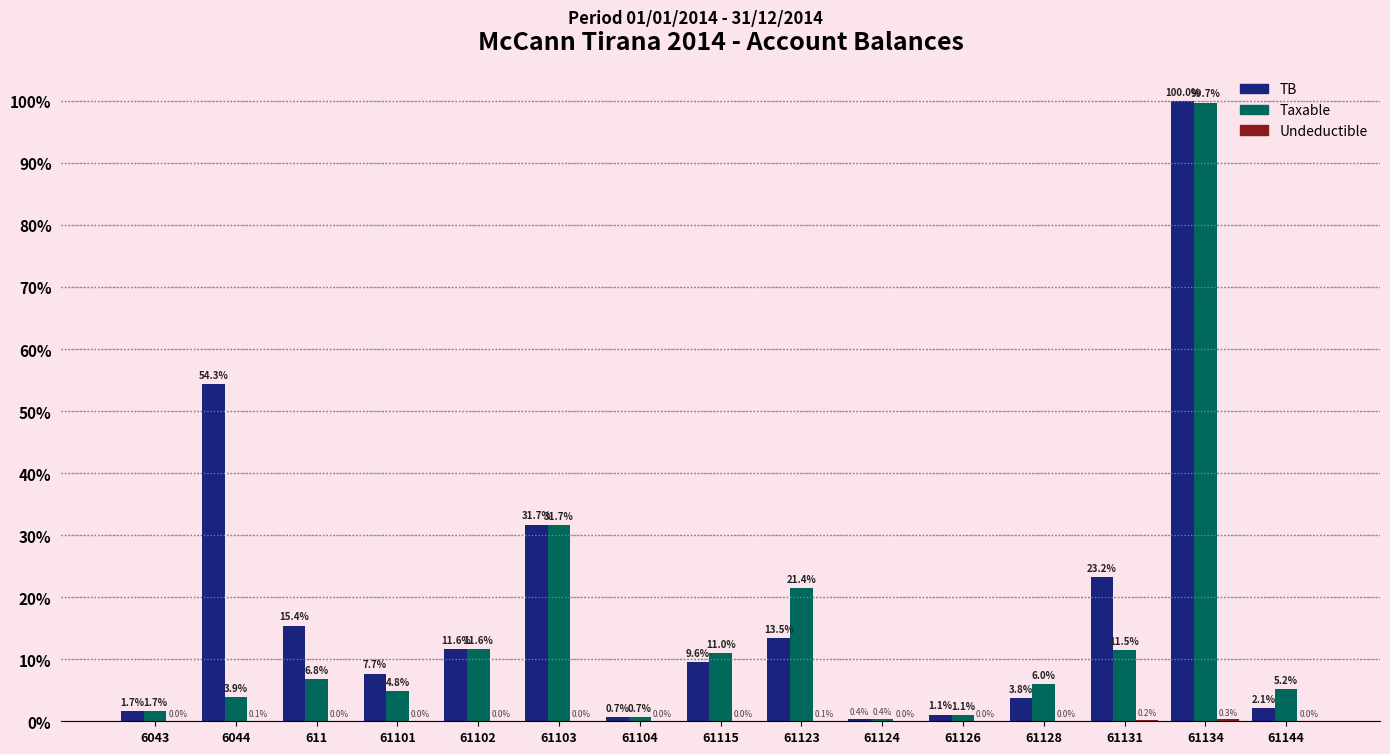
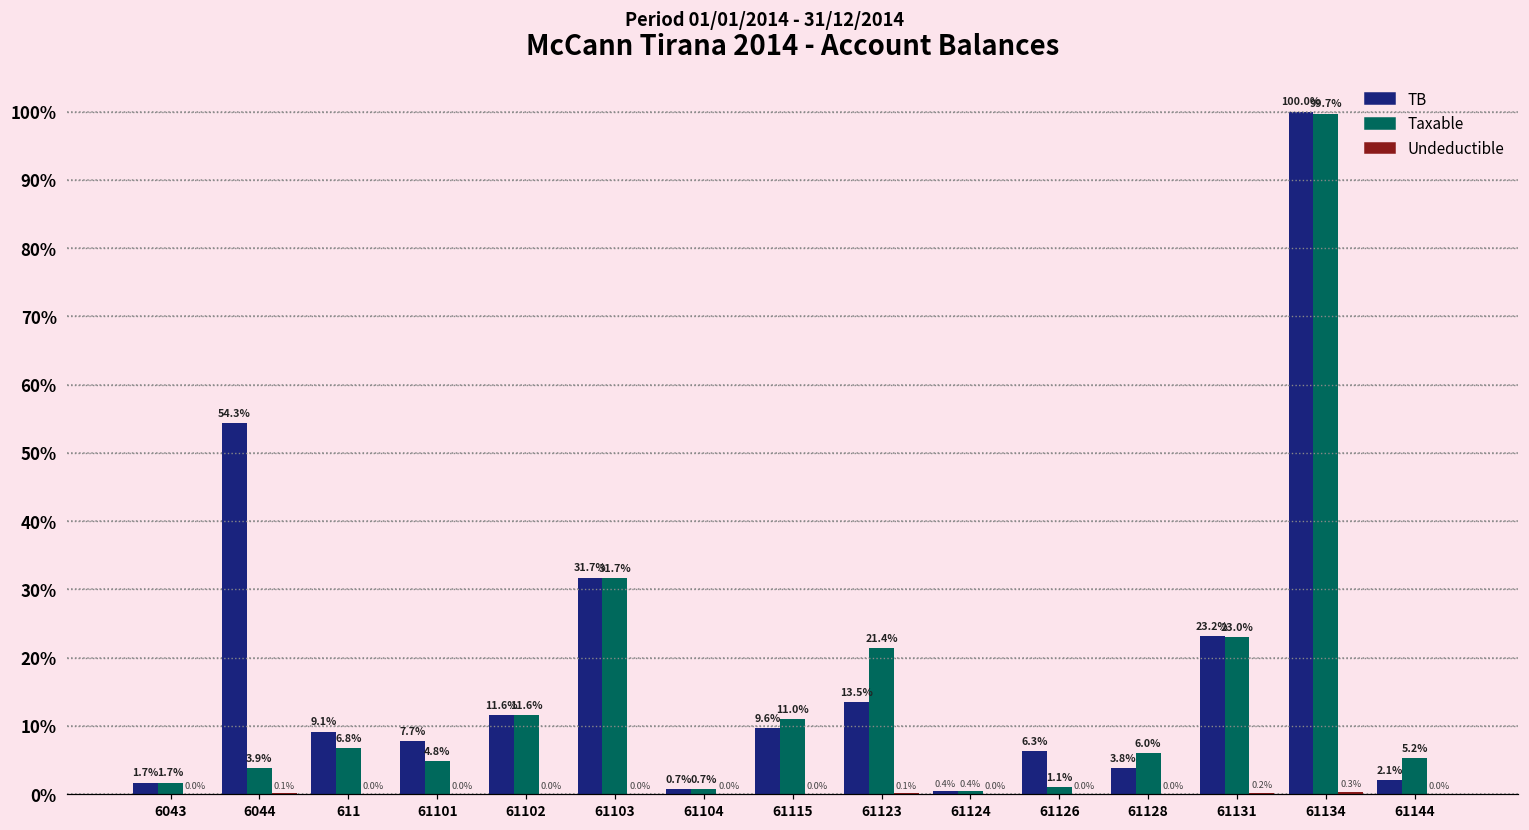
TB, 611: 15.4% -> 9.1%
TB, 61126: 1.1% -> 6.3%
Taxable, 61131: 11.5% -> 23.0%
